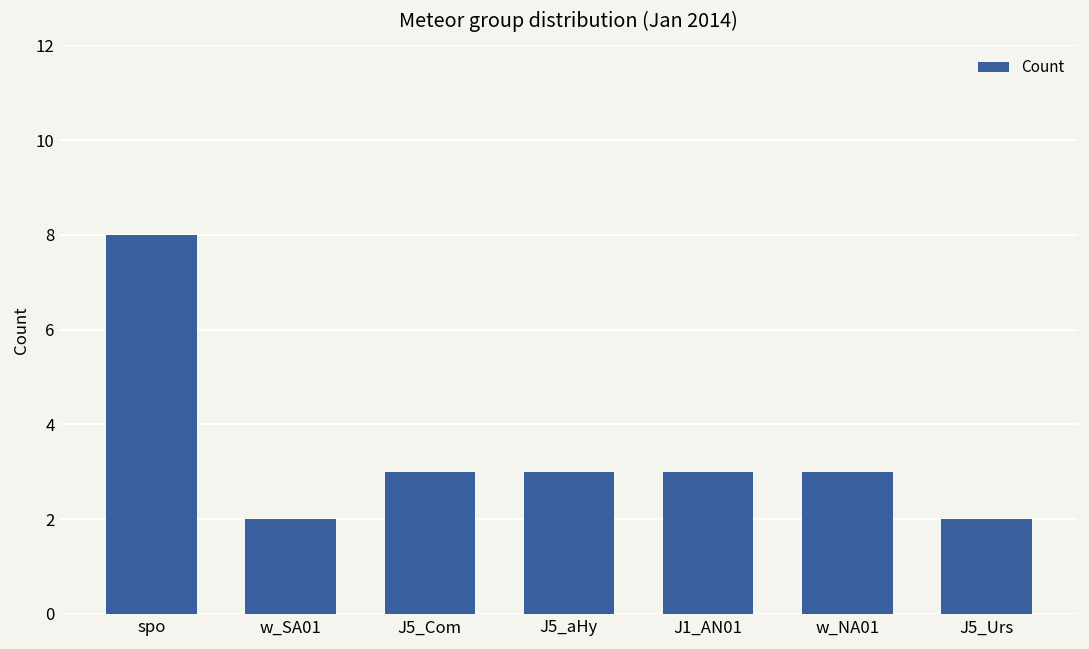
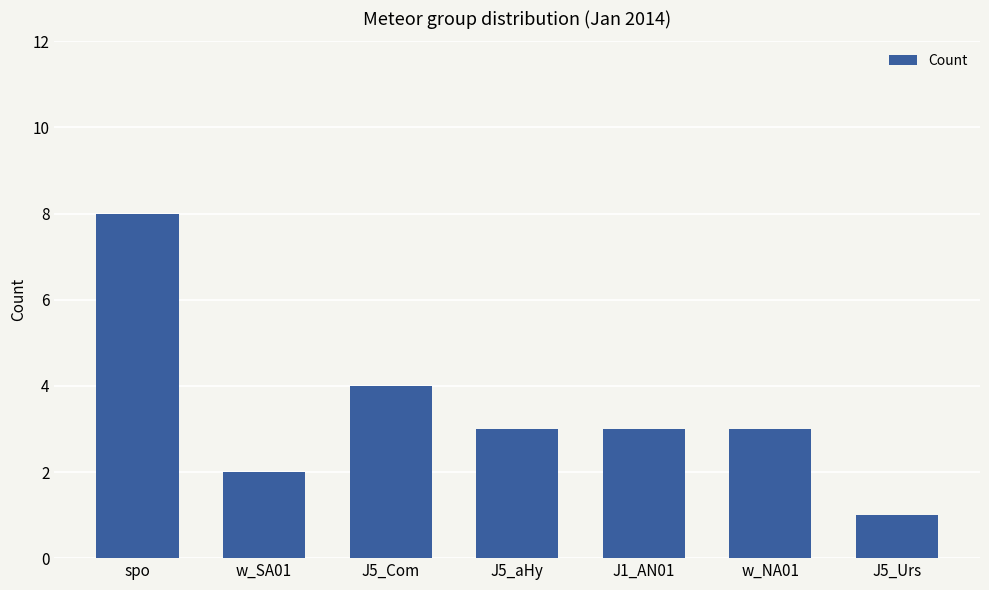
J5_Com: 3 -> 4
J5_Urs: 2 -> 1
